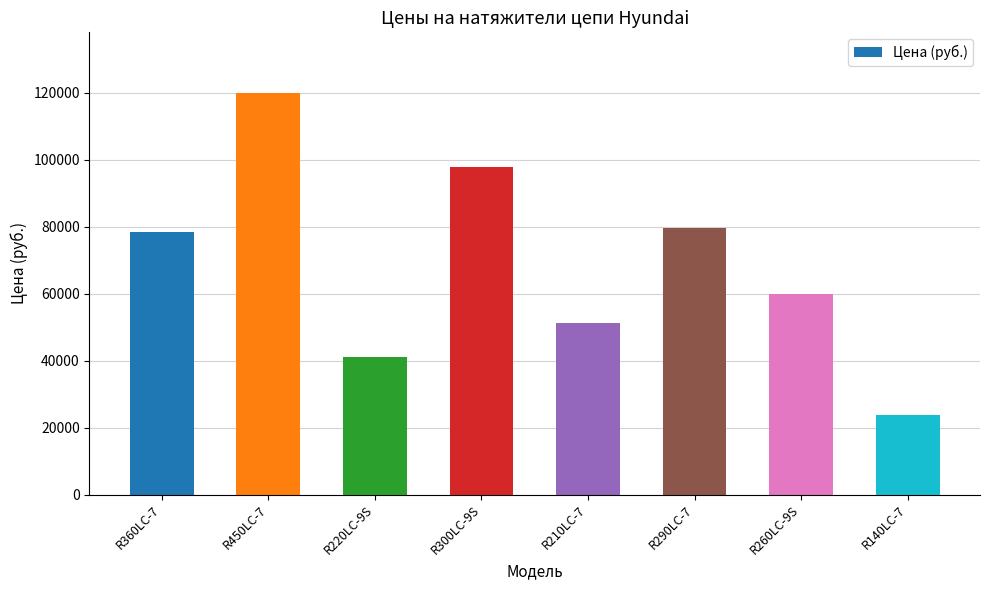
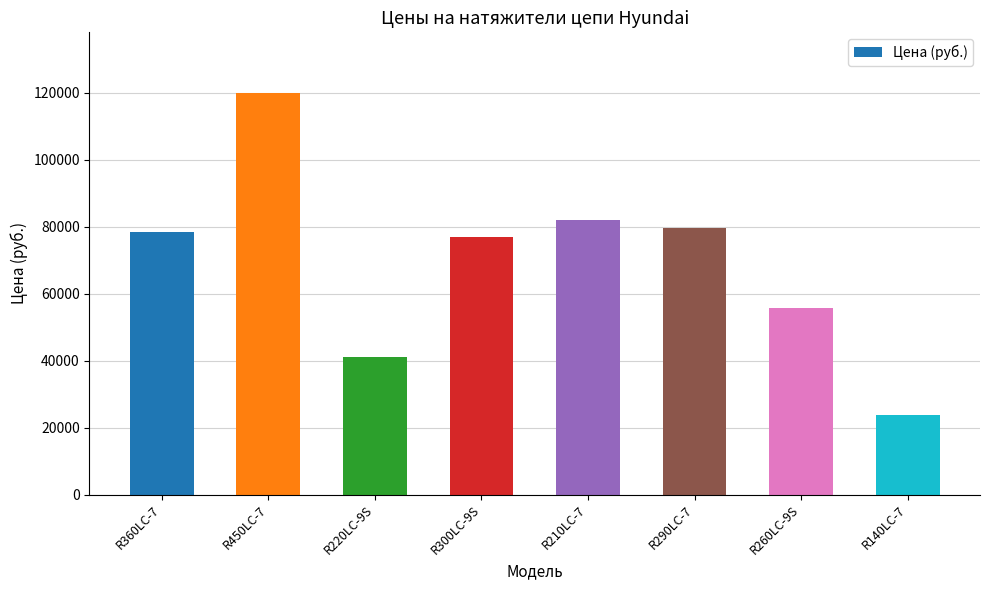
R300LC-9S: 98000 -> 77000
R210LC-7: 51000 -> 82000
R260LC-9S: 60000 -> 56000
